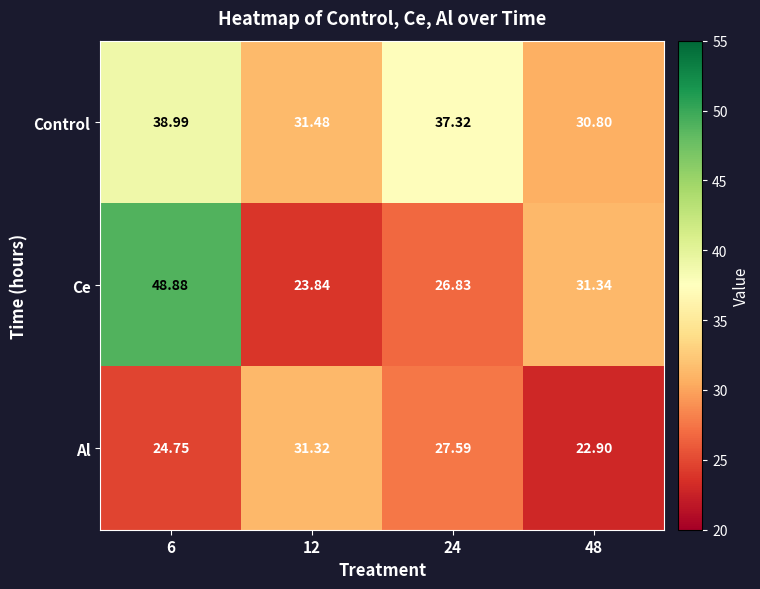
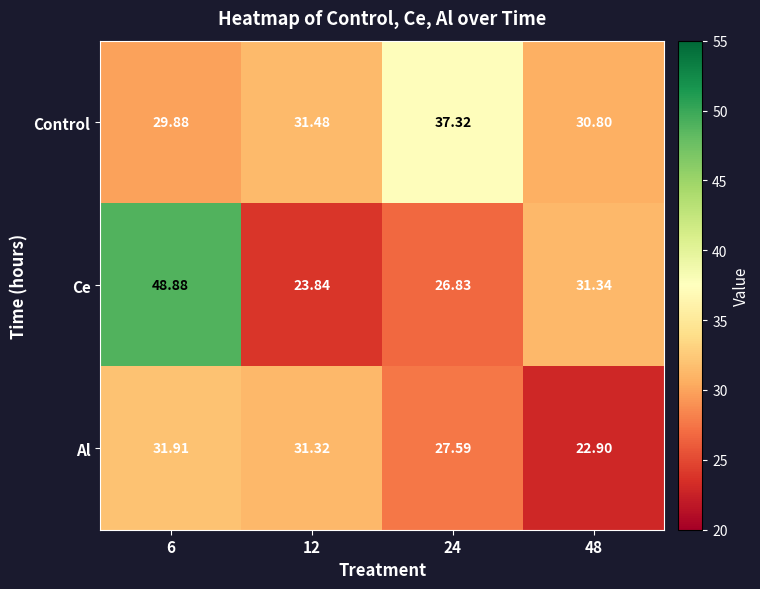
Control, 6: 38.99 -> 29.88
Al, 6: 24.75 -> 31.91
